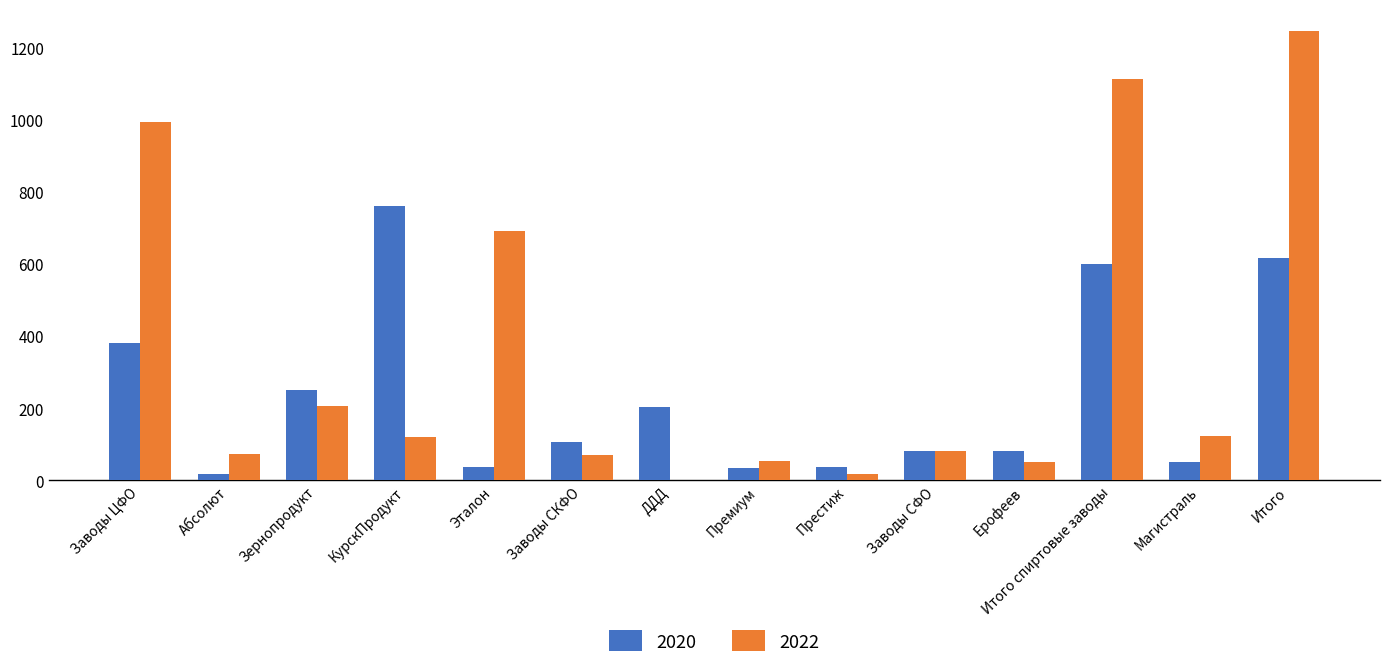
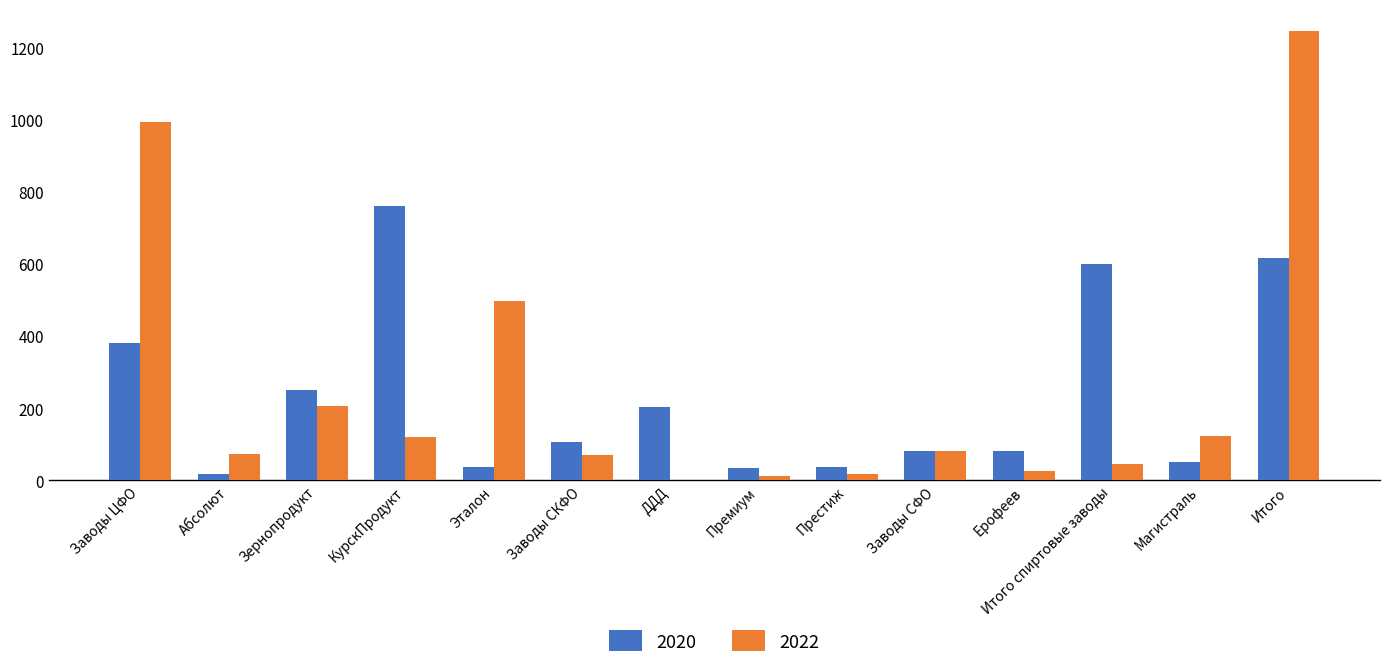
2022, Эталон: 690 -> 500
2022, Премиум: 50 -> 10
2022, Ерофеев: 50 -> 30
2022, Итого спиртовые заводы: 1110 -> 40
